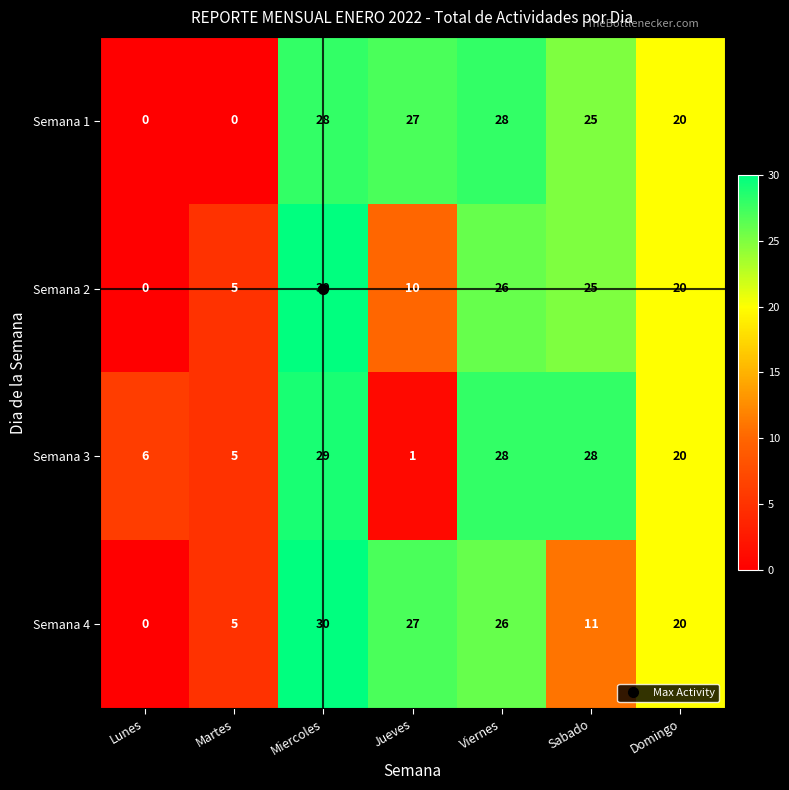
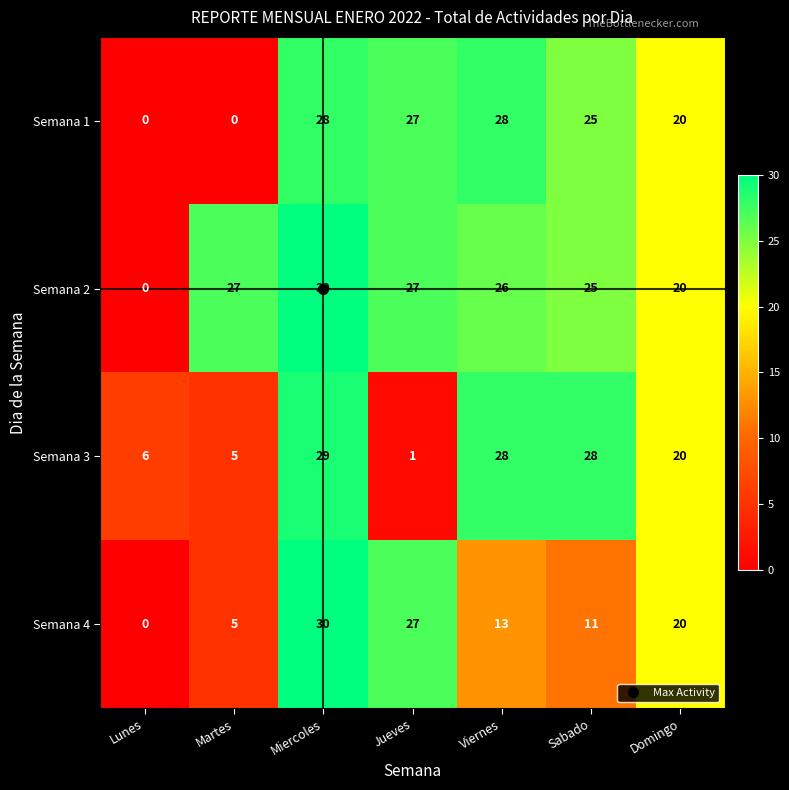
Semana 2, Martes: 5 -> 27
Semana 2, Jueves: 10 -> 27
Semana 4, Viernes: 26 -> 13
